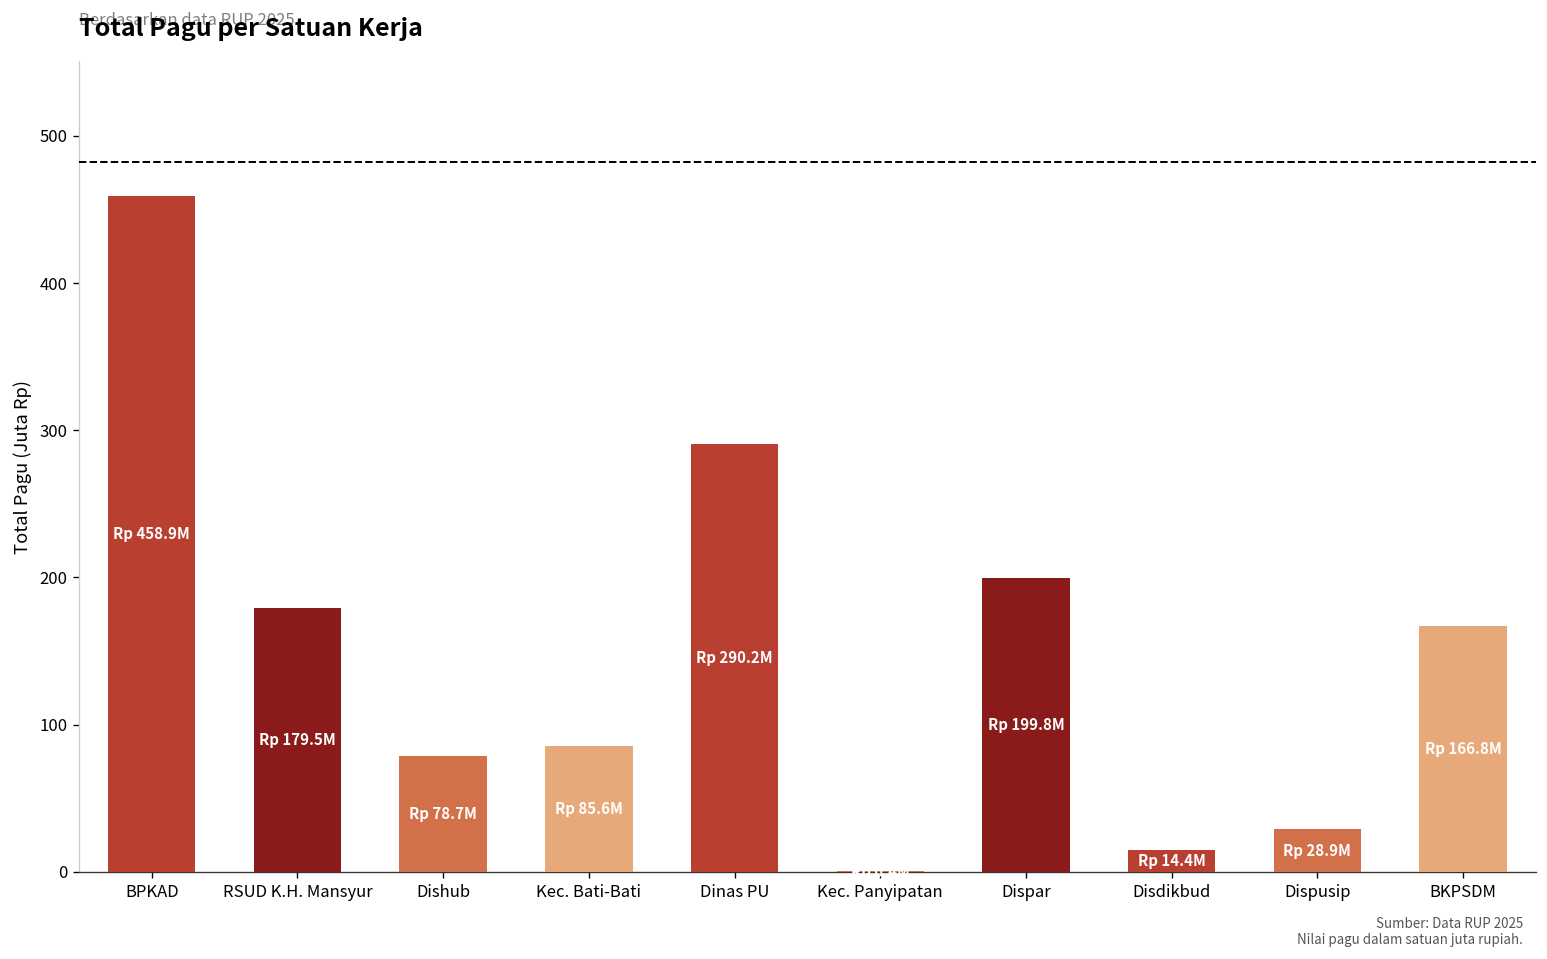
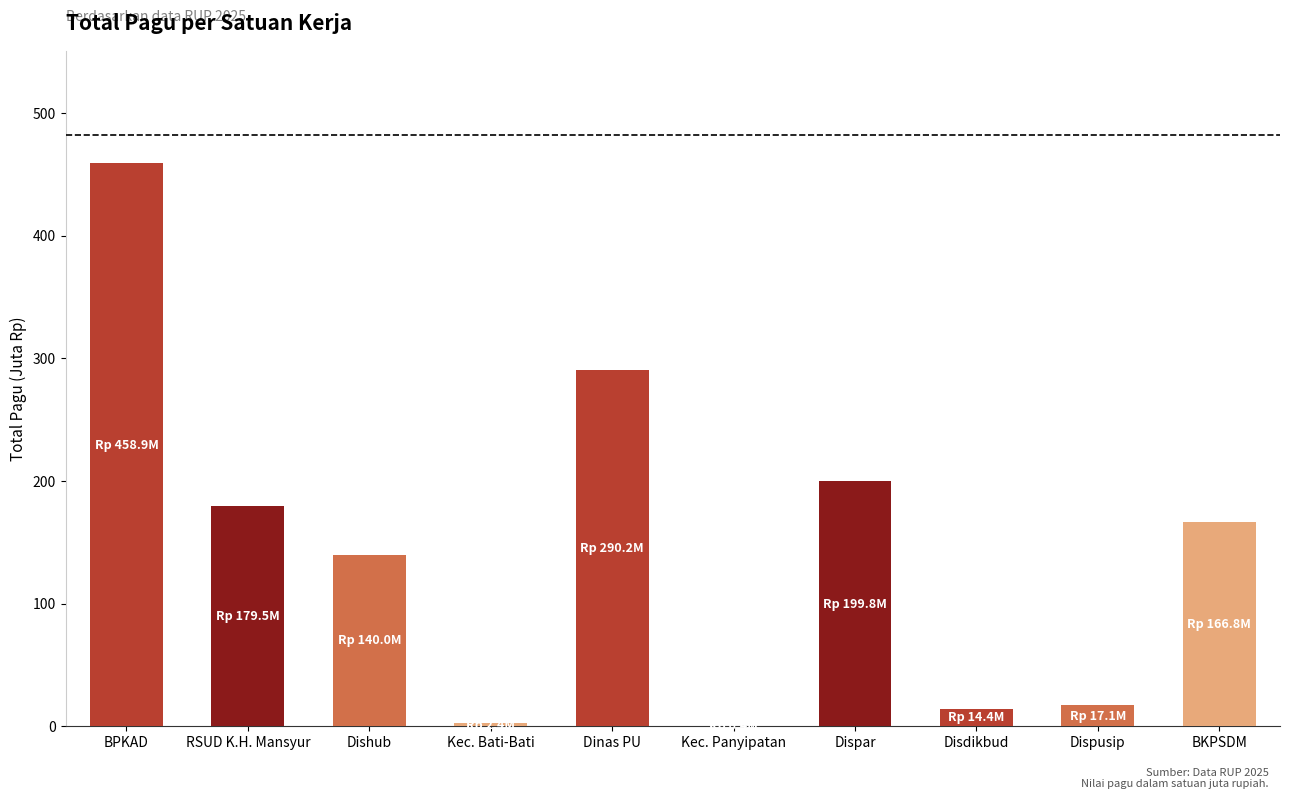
Dishub: 78.7M -> 140.0M
Kec. Bati-Bati: 86 -> 2
Dispusip: 28.9M -> 17.1M
